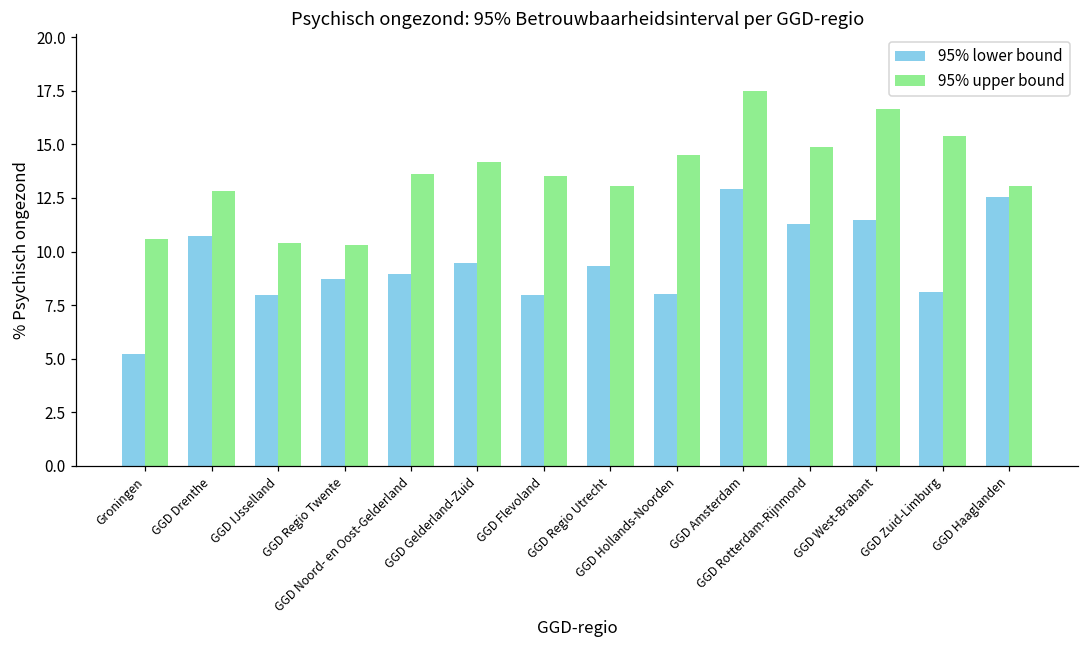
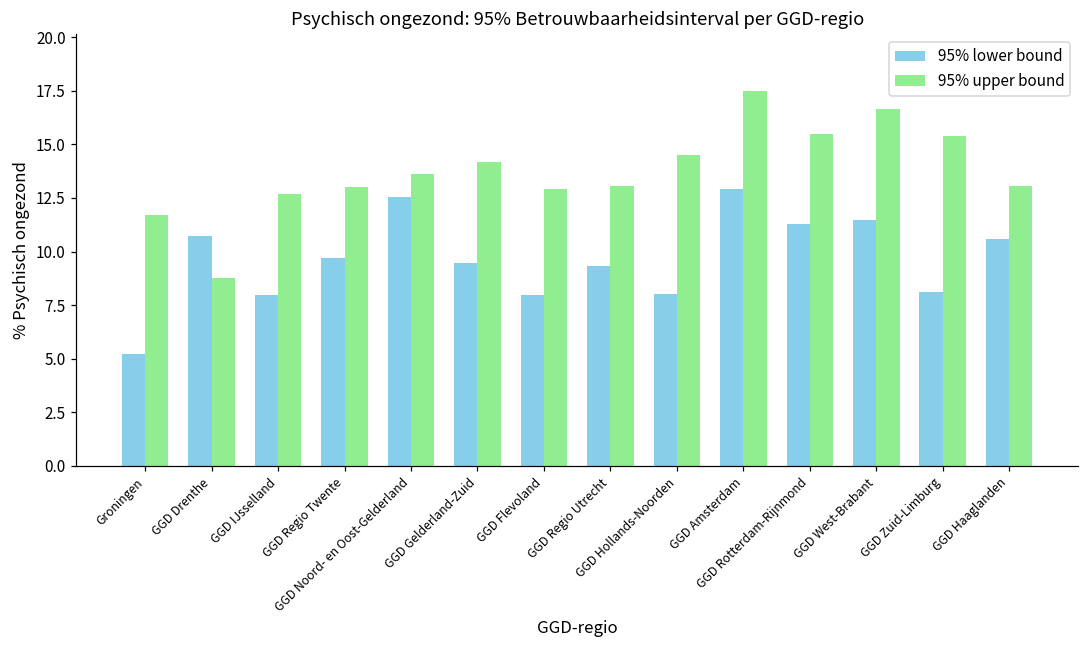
95% upper bound, Groningen: 10.6 -> 11.7
95% upper bound, GGD Drenthe: 12.8 -> 8.7
95% upper bound, GGD IJsselland: 10.4 -> 12.7
95% lower bound, GGD Regio Twente: 8.7 -> 9.7
95% upper bound, GGD Regio Twente: 10.3 -> 13.0
95% lower bound, GGD Noord- en Oost-Gelderland: 8.9 -> 12.5
95% upper bound, GGD Flevoland: 13.5 -> 12.9
95% upper bound, GGD Rotterdam-Rijnmond: 14.9 -> 15.5
95% lower bound, GGD Haaglanden: 12.5 -> 10.6
